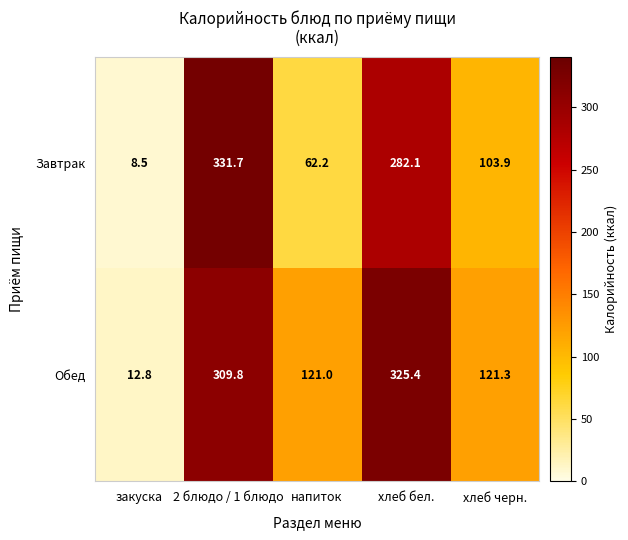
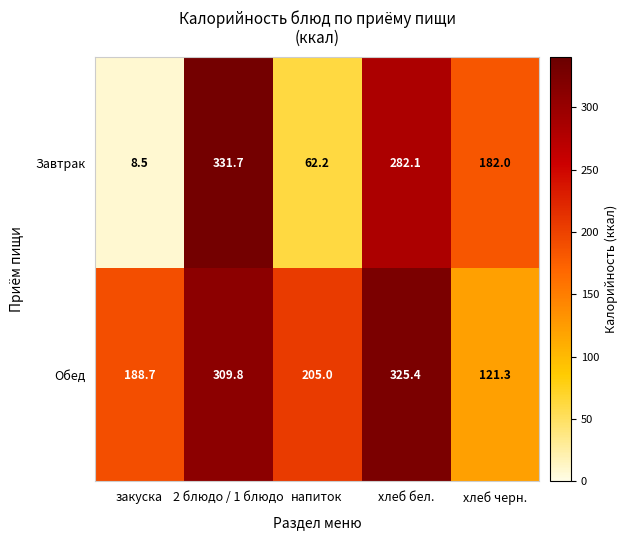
Завтрак, хлеб черн.: 103.9 -> 182.0
Обед, закуска: 12.8 -> 188.7
Обед, напиток: 121.0 -> 205.0
